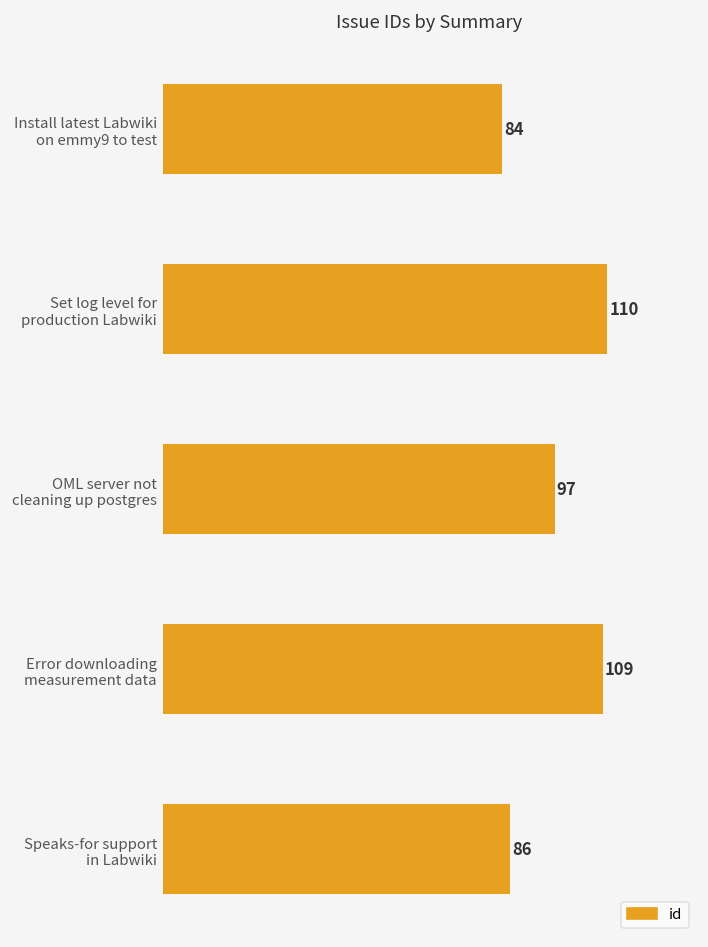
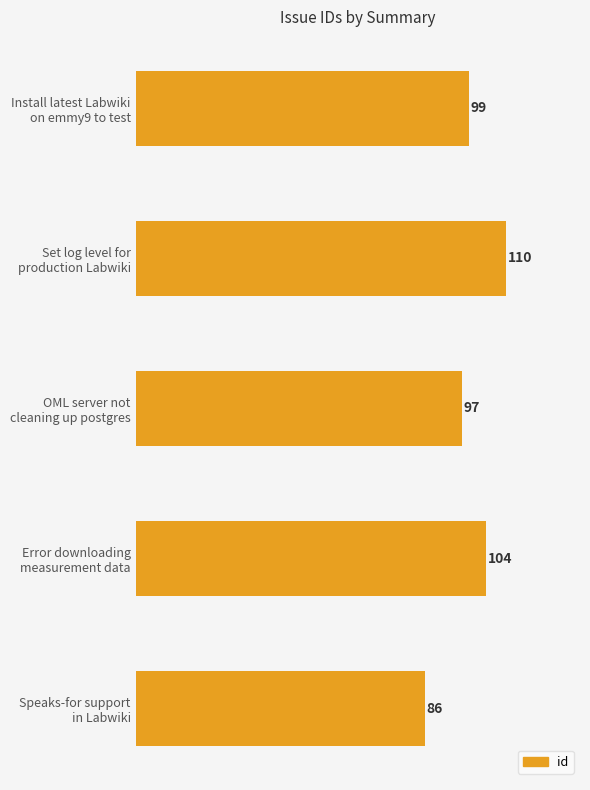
Install latest Labwiki on emmy9 to test: 84 -> 99
Error downloading measurement data: 109 -> 104
